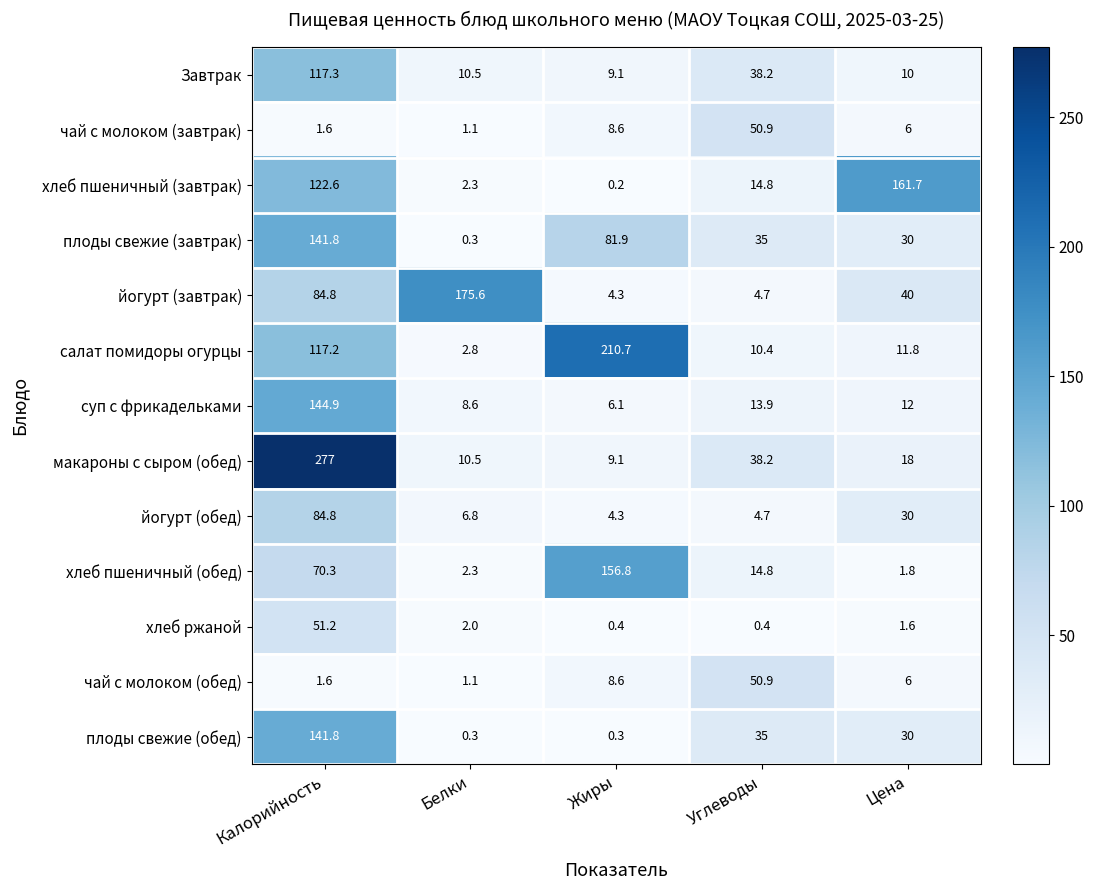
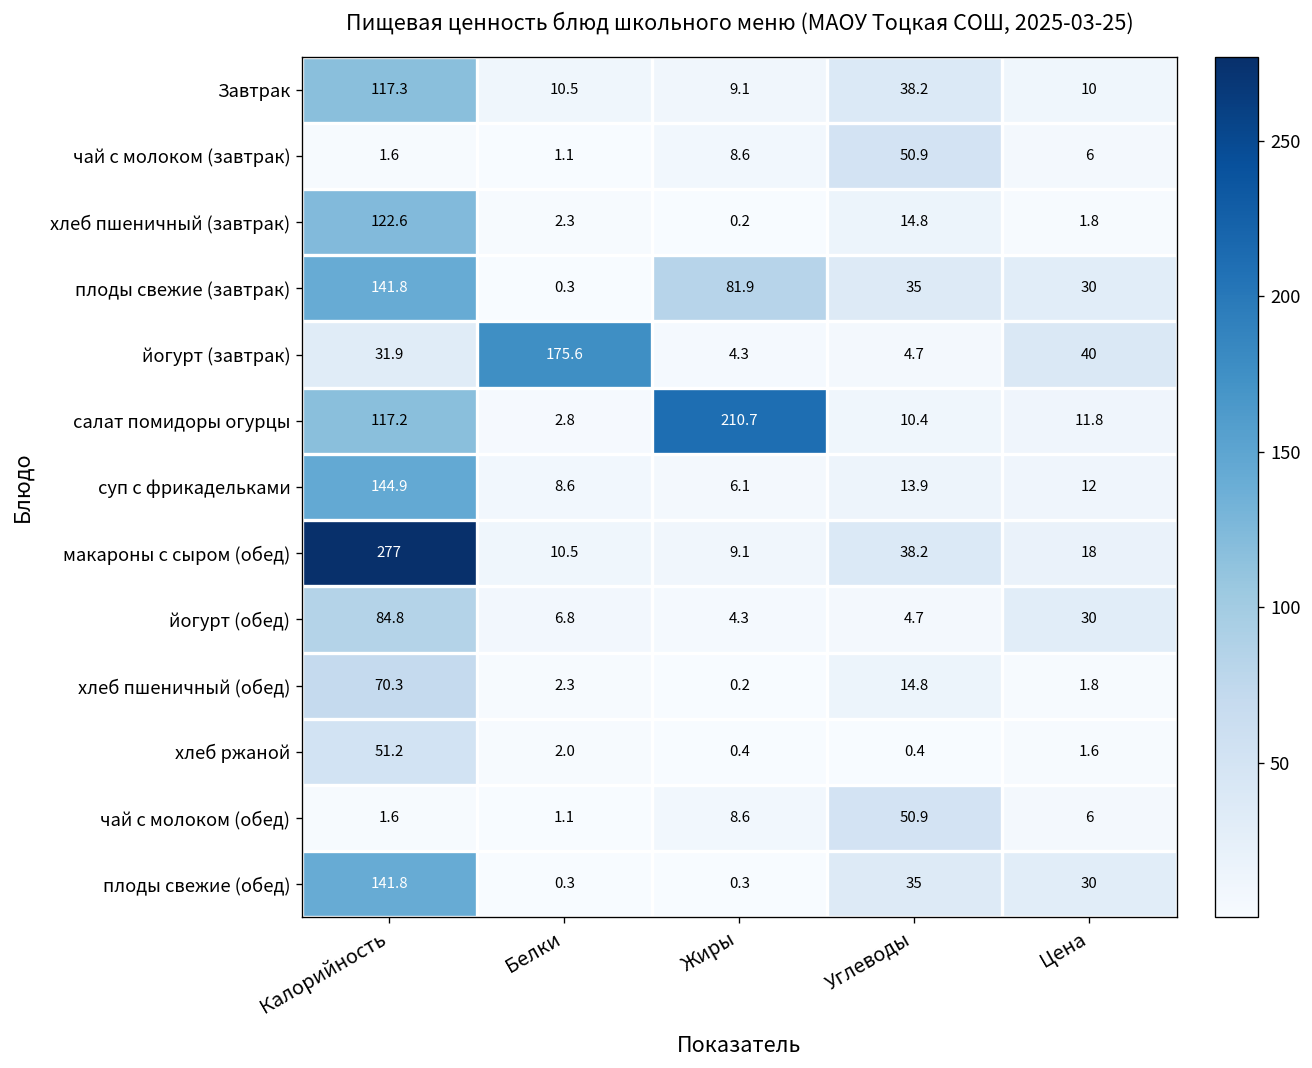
хлеб пшеничный (завтрак), Цена: 161.7 -> 1.8
йогурт (завтрак), Калорийность: 84.8 -> 31.9
хлеб пшеничный (обед), Жиры: 156.8 -> 0.2
